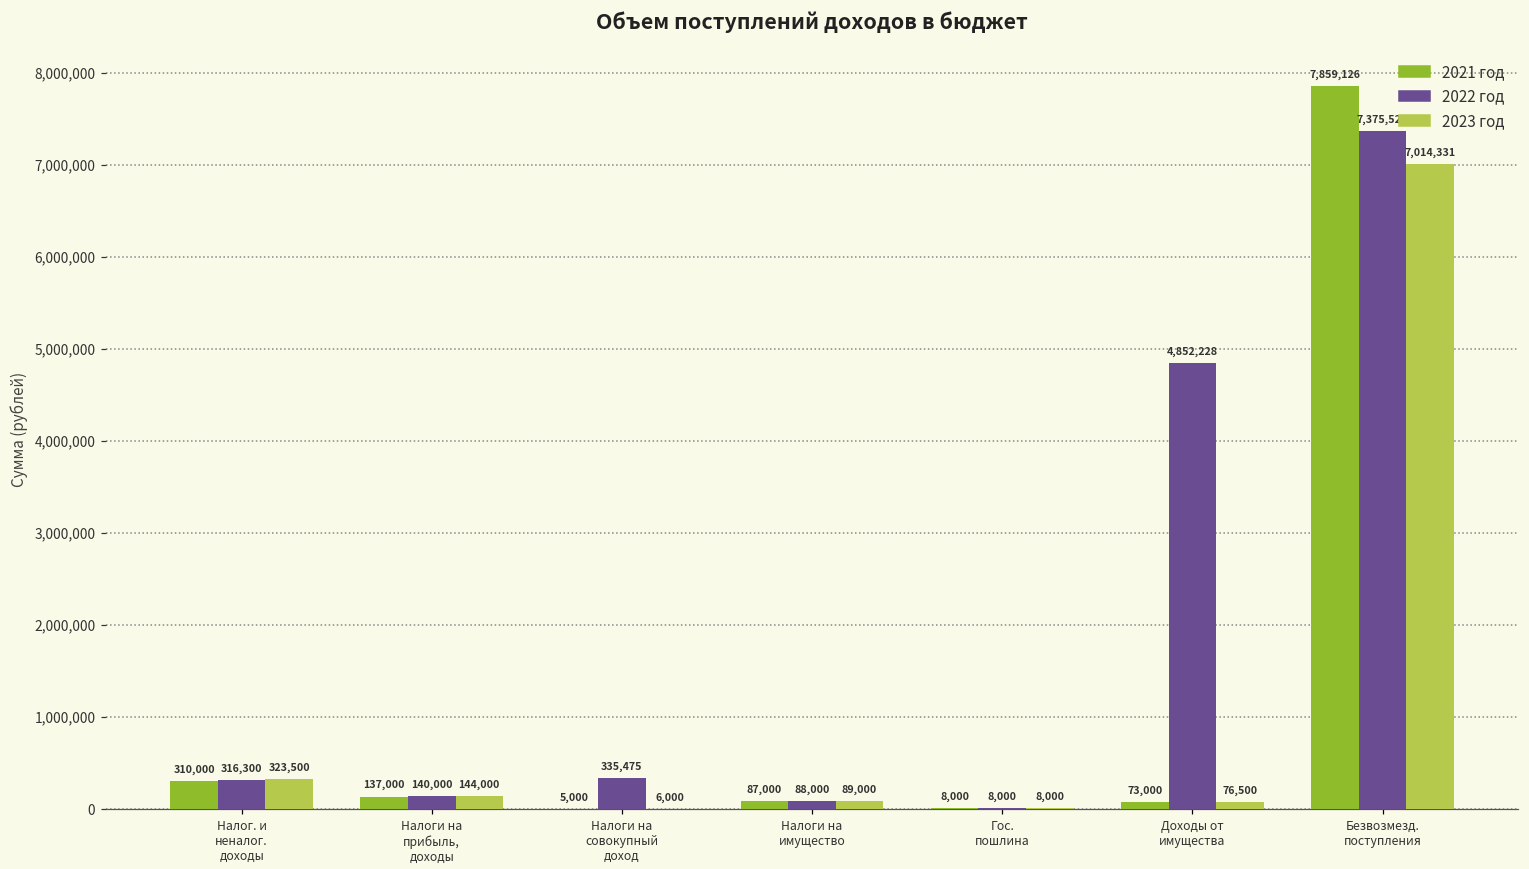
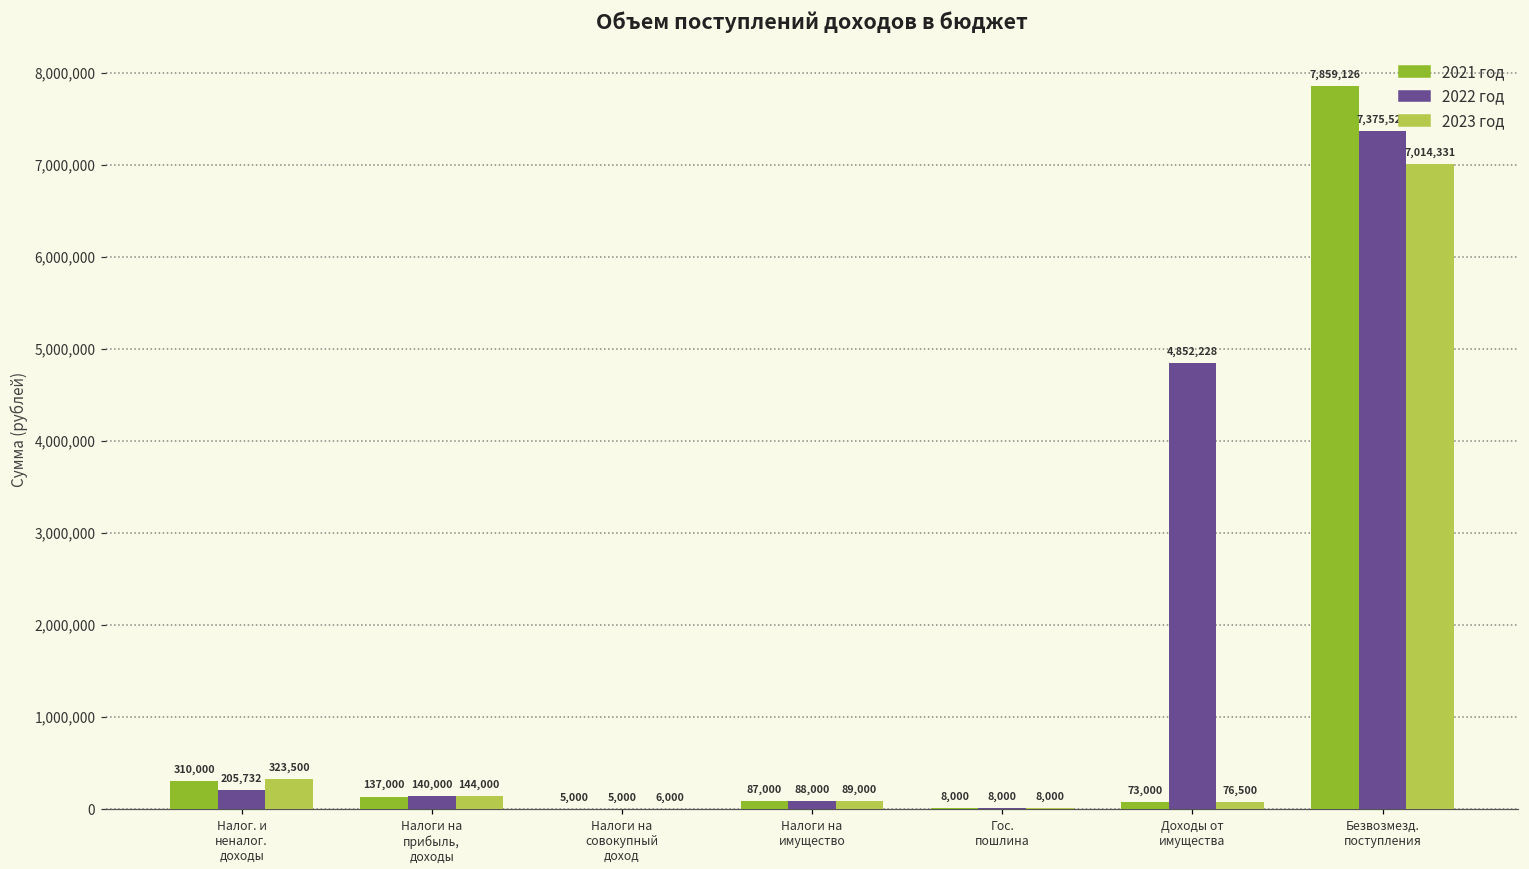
2022 год, Налог. и неналог. доходы: 316,300 -> 205,732
2022 год, Налоги на совокупный доход: 335,475 -> 5,000
